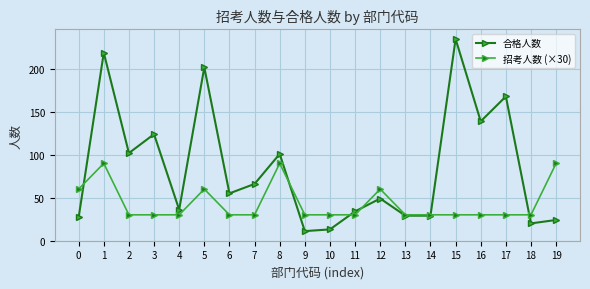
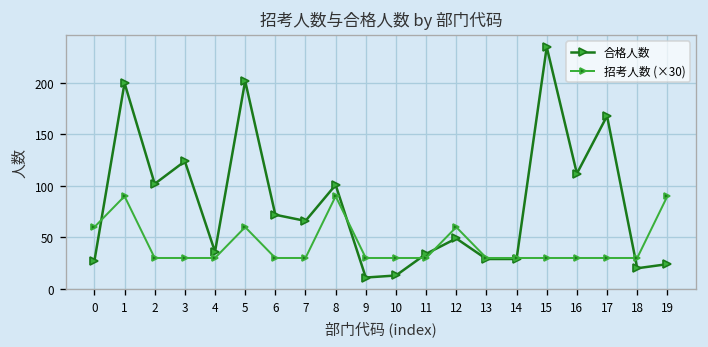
合格人数, 1: 220 -> 200
合格人数, 6: 60 -> 70
合格人数, 16: 140 -> 110
